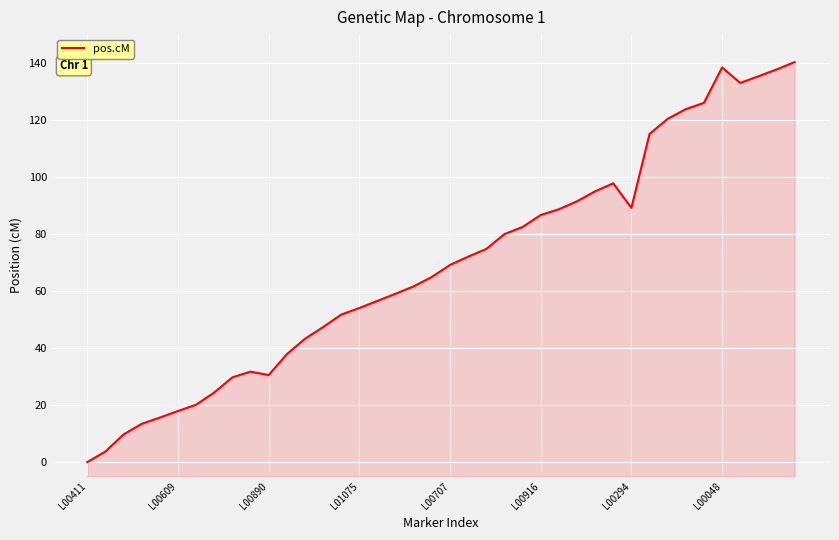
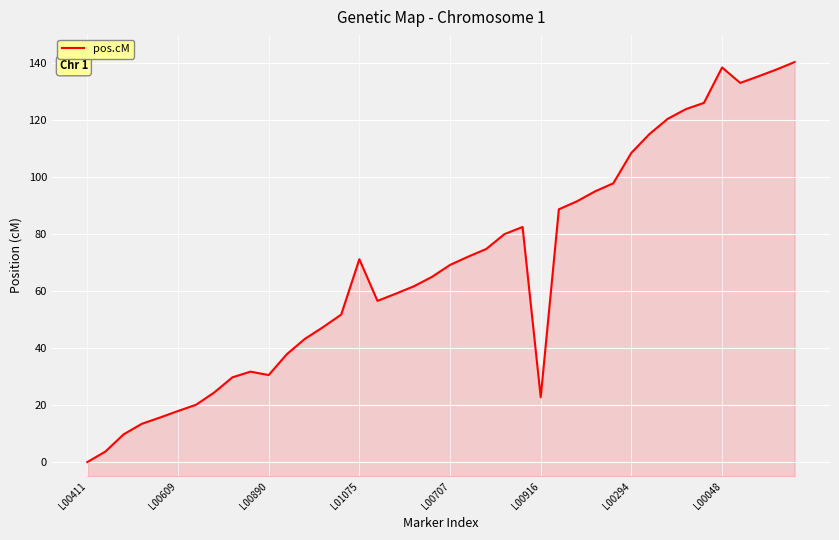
L01075: 54 -> 71
L00916: 87 -> 23
L00294: 89 -> 108
